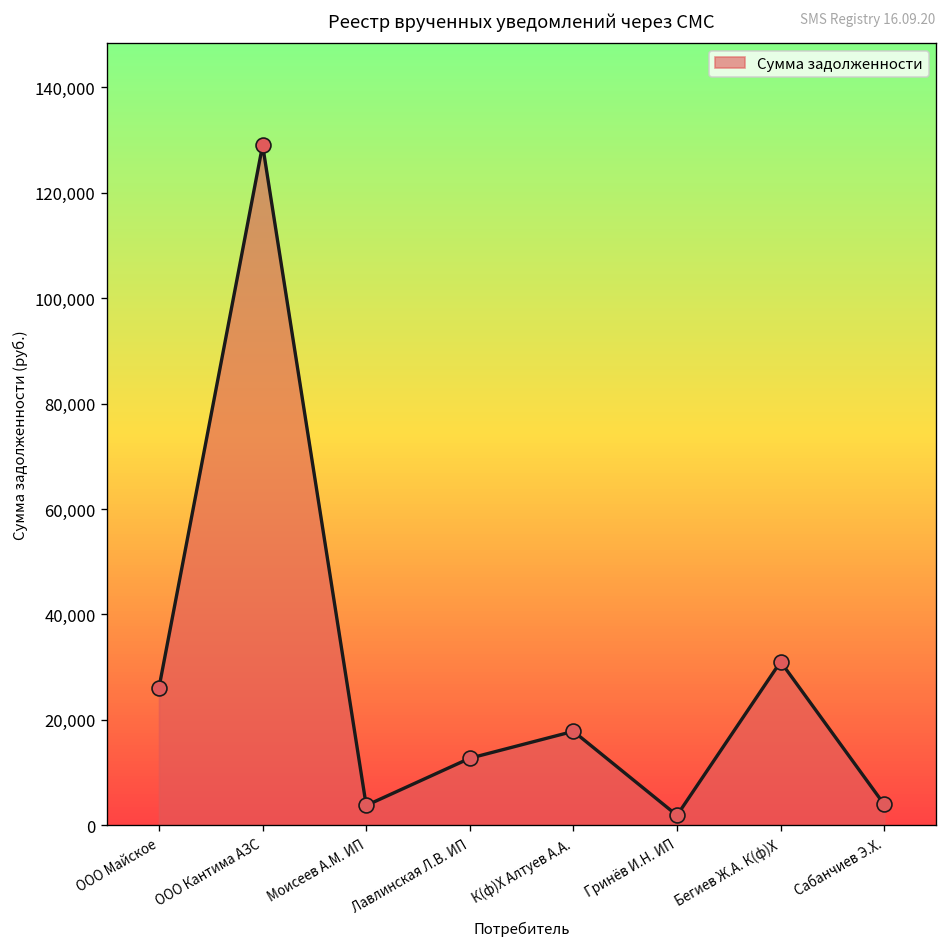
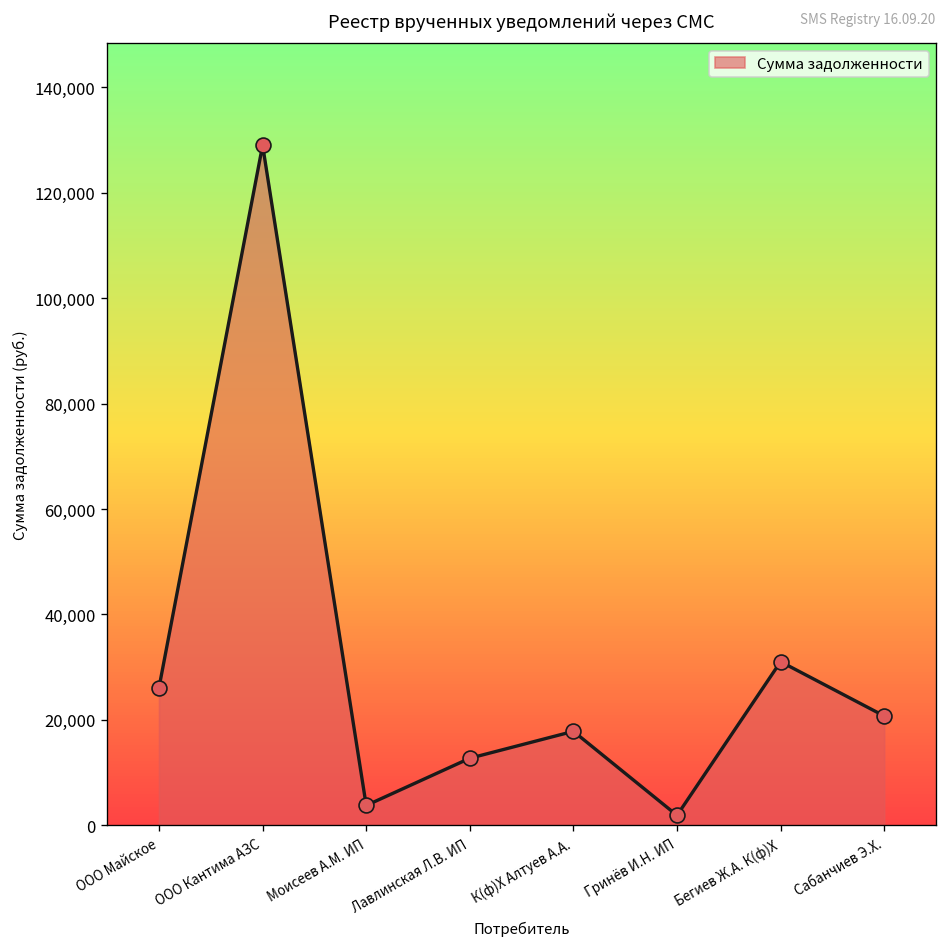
Сабанчиев Э.Х.: 4,000 -> 21,000
